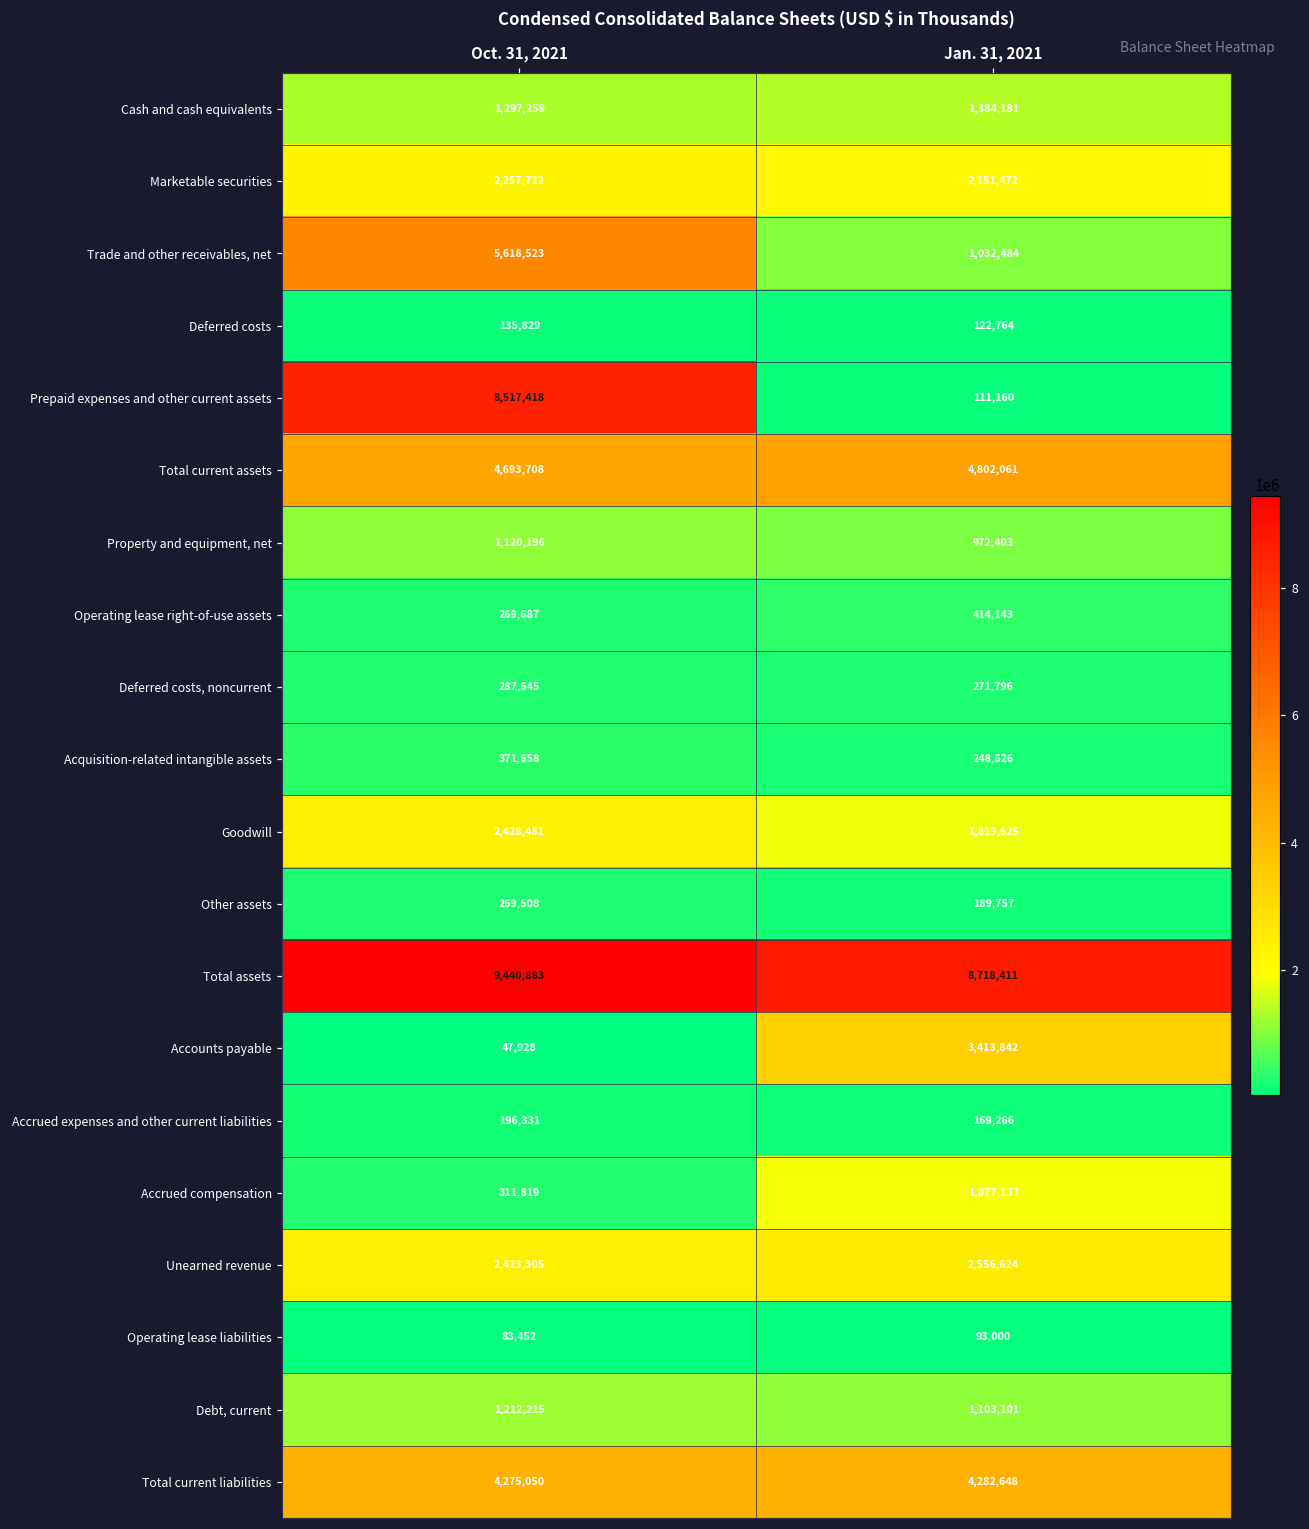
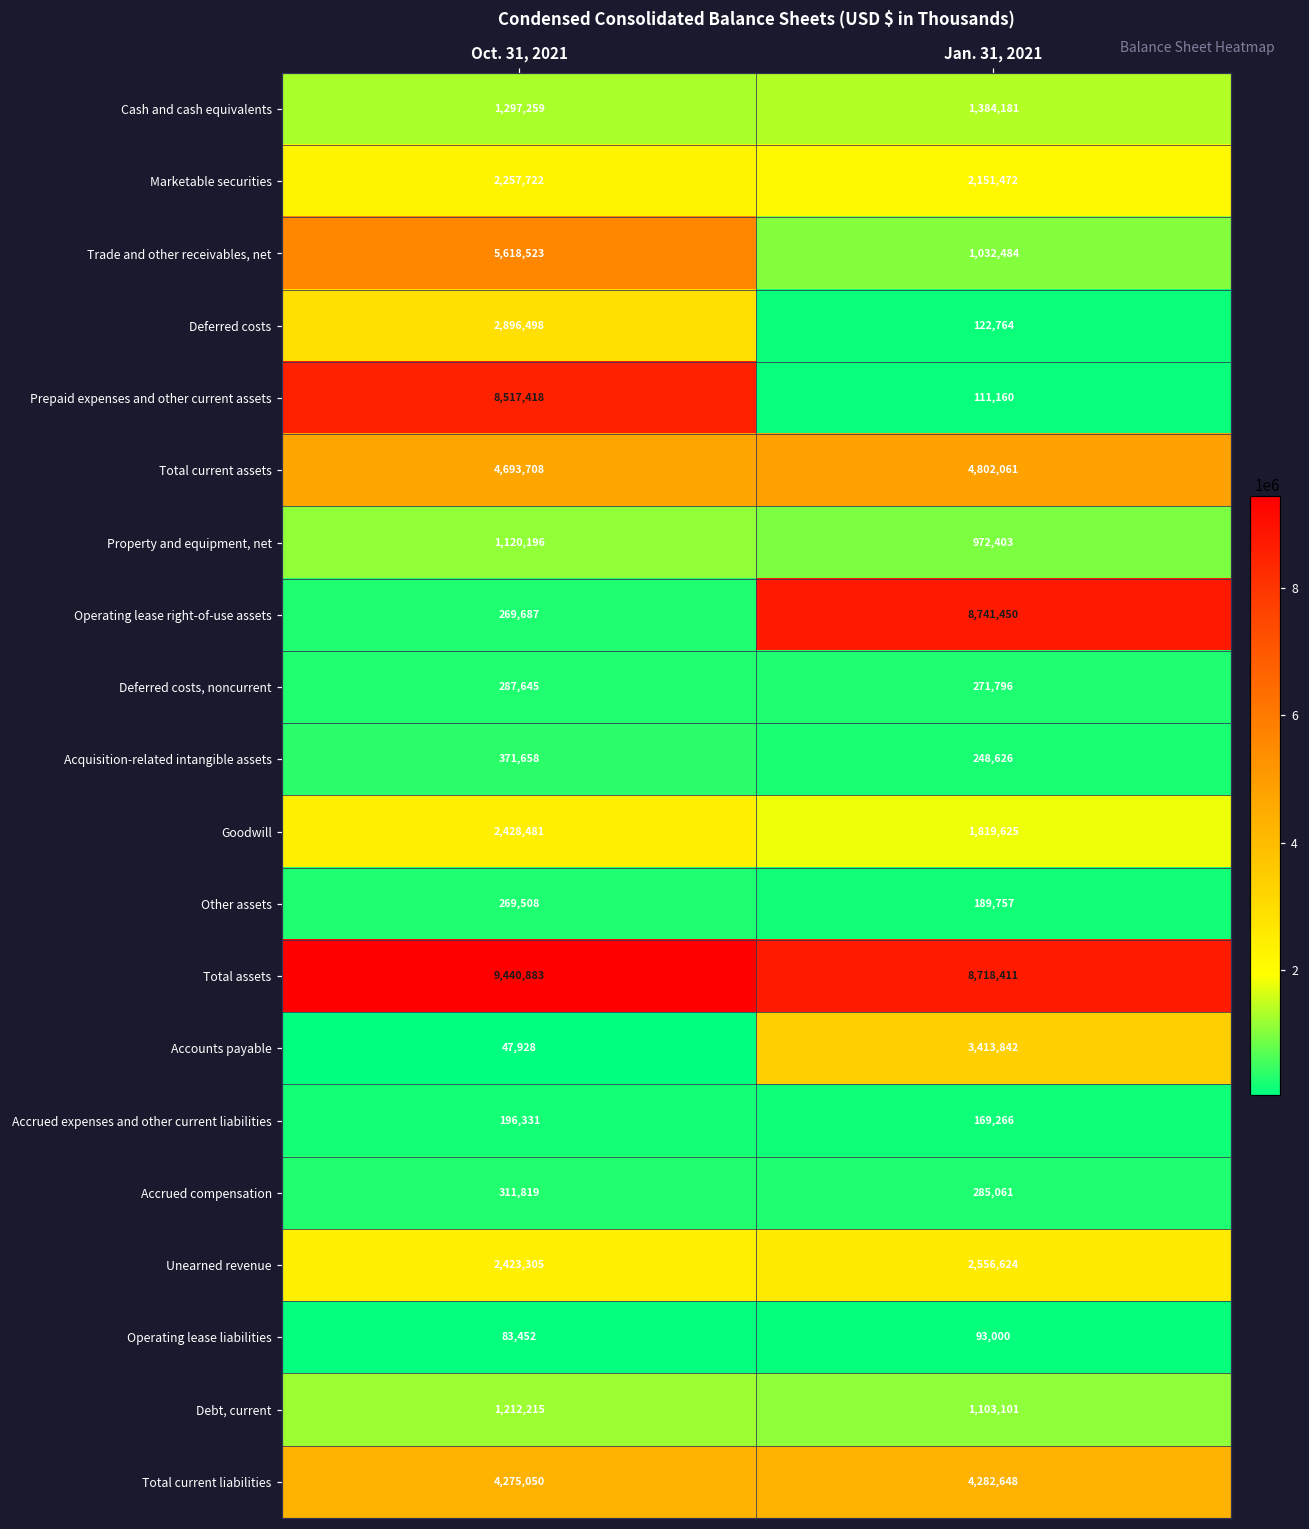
Deferred costs, Oct. 31, 2021: 135,829 -> 2,896,498
Operating lease right-of-use assets, Jan. 31, 2021: 414,143 -> 8,741,450
Accrued compensation, Jan. 31, 2021: 1,877,137 -> 285,061
